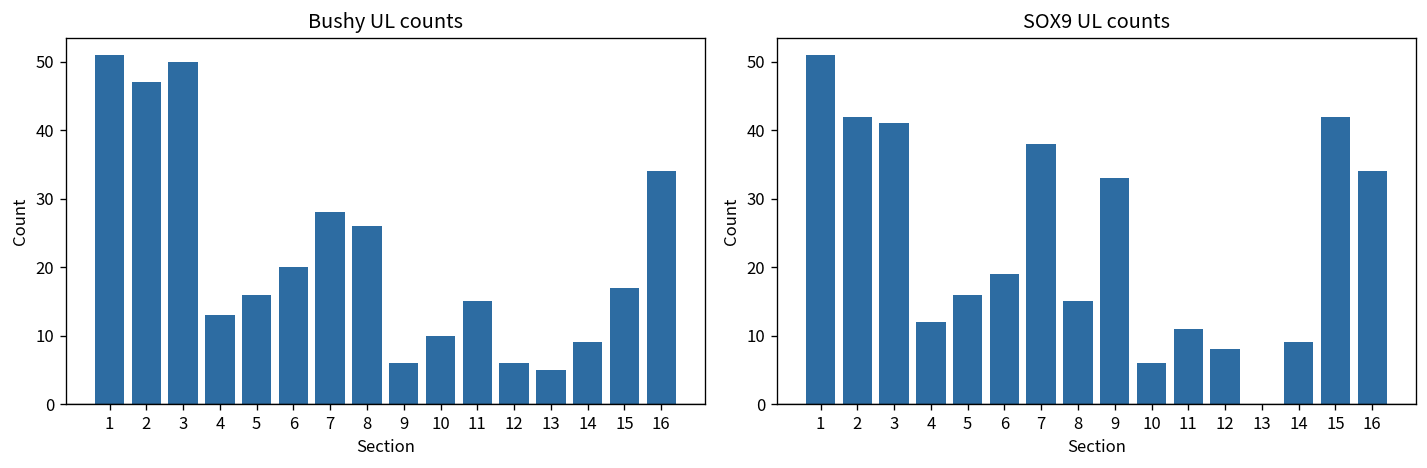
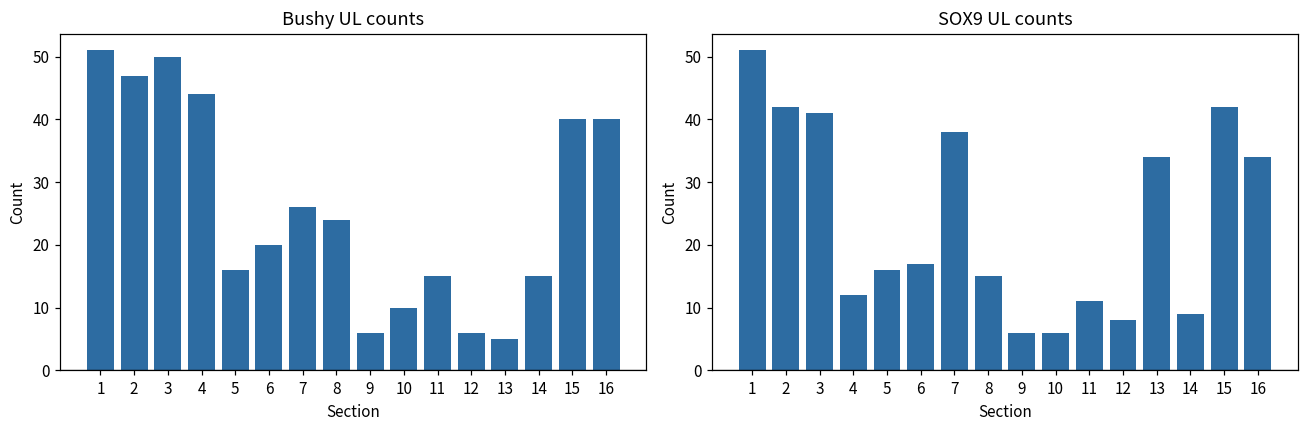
Bushy UL counts, 4: 13 -> 44
Bushy UL counts, 7: 28 -> 26
Bushy UL counts, 8: 26 -> 24
Bushy UL counts, 14: 9 -> 15
Bushy UL counts, 15: 17 -> 40
Bushy UL counts, 16: 34 -> 40
SOX9 UL counts, 6: 19 -> 17
SOX9 UL counts, 9: 33 -> 6
SOX9 UL counts, 13: 0 -> 34
